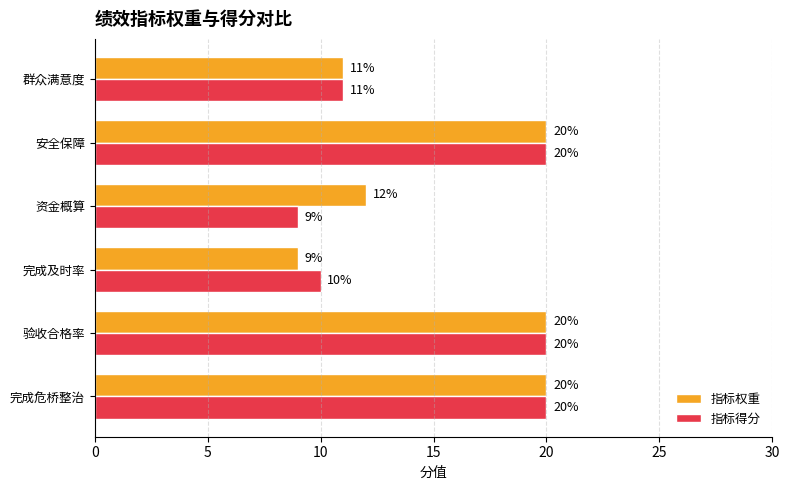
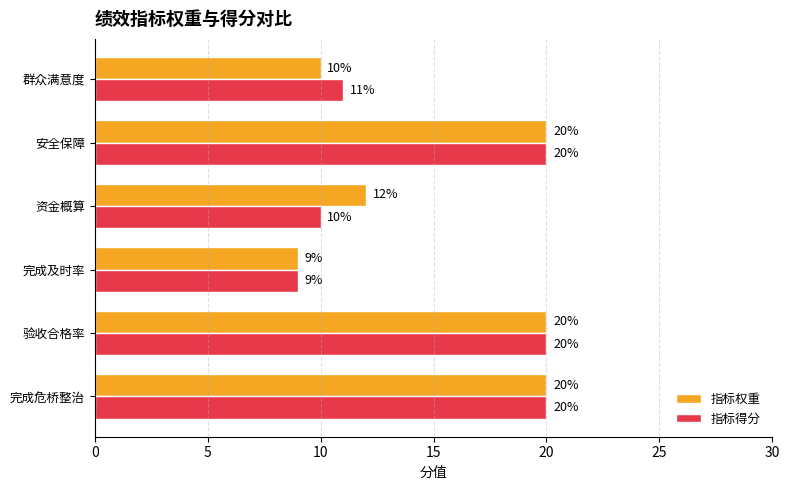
指标权重, 群众满意度: 11% -> 10%
指标得分, 资金概算: 9% -> 10%
指标得分, 完成及时率: 10% -> 9%
